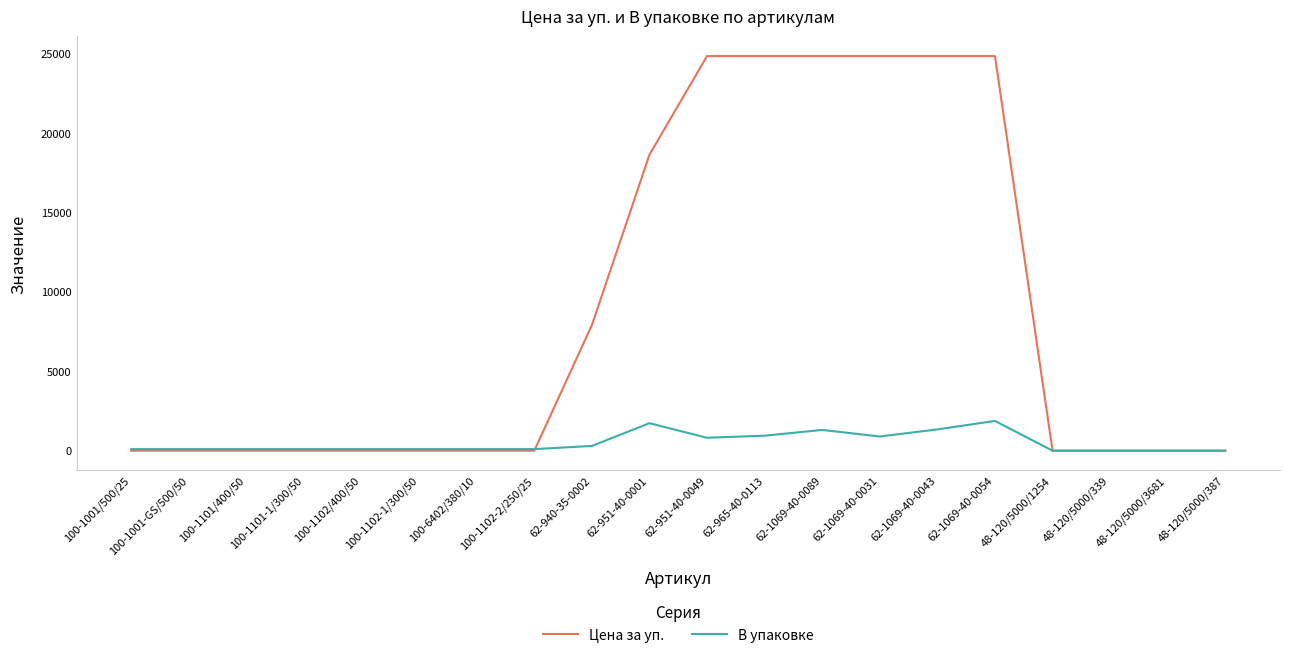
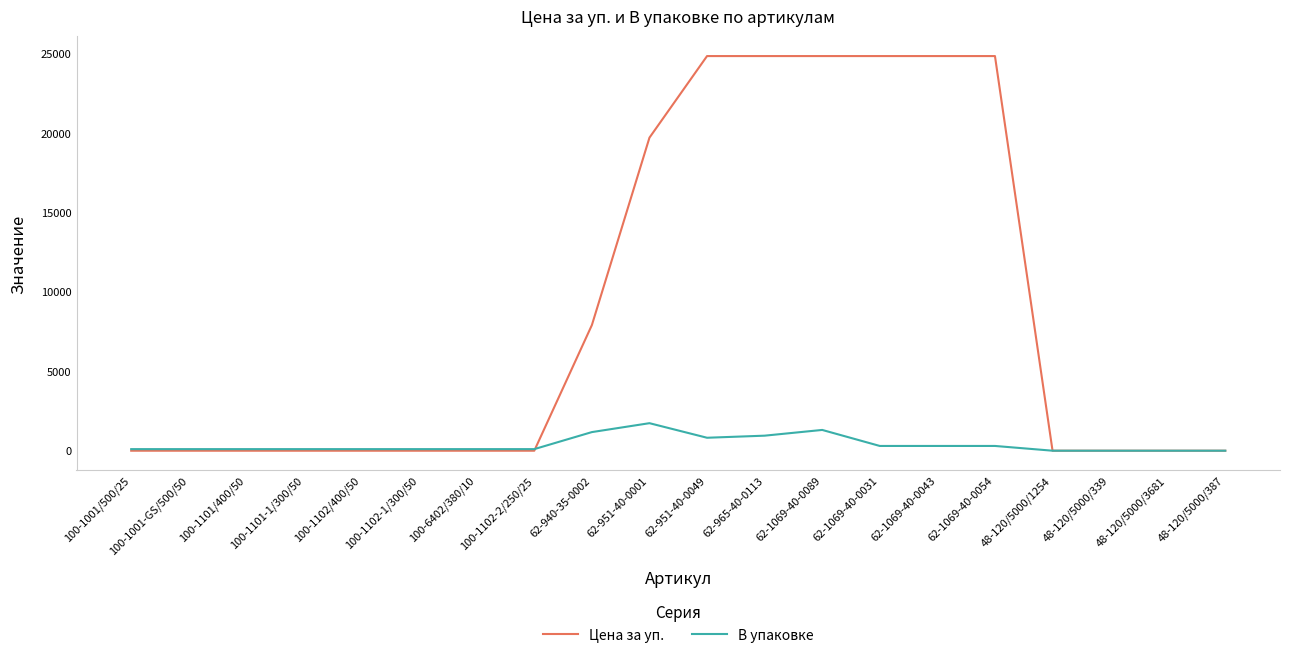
В упаковке, 62-940-35-0002: 300 -> 1200
Цена за уп., 62-951-40-0001: 18600 -> 19700
В упаковке, 62-1069-40-0031: 900 -> 300
В упаковке, 62-1069-40-0043: 1300 -> 300
В упаковке, 62-1069-40-0054: 1900 -> 300
